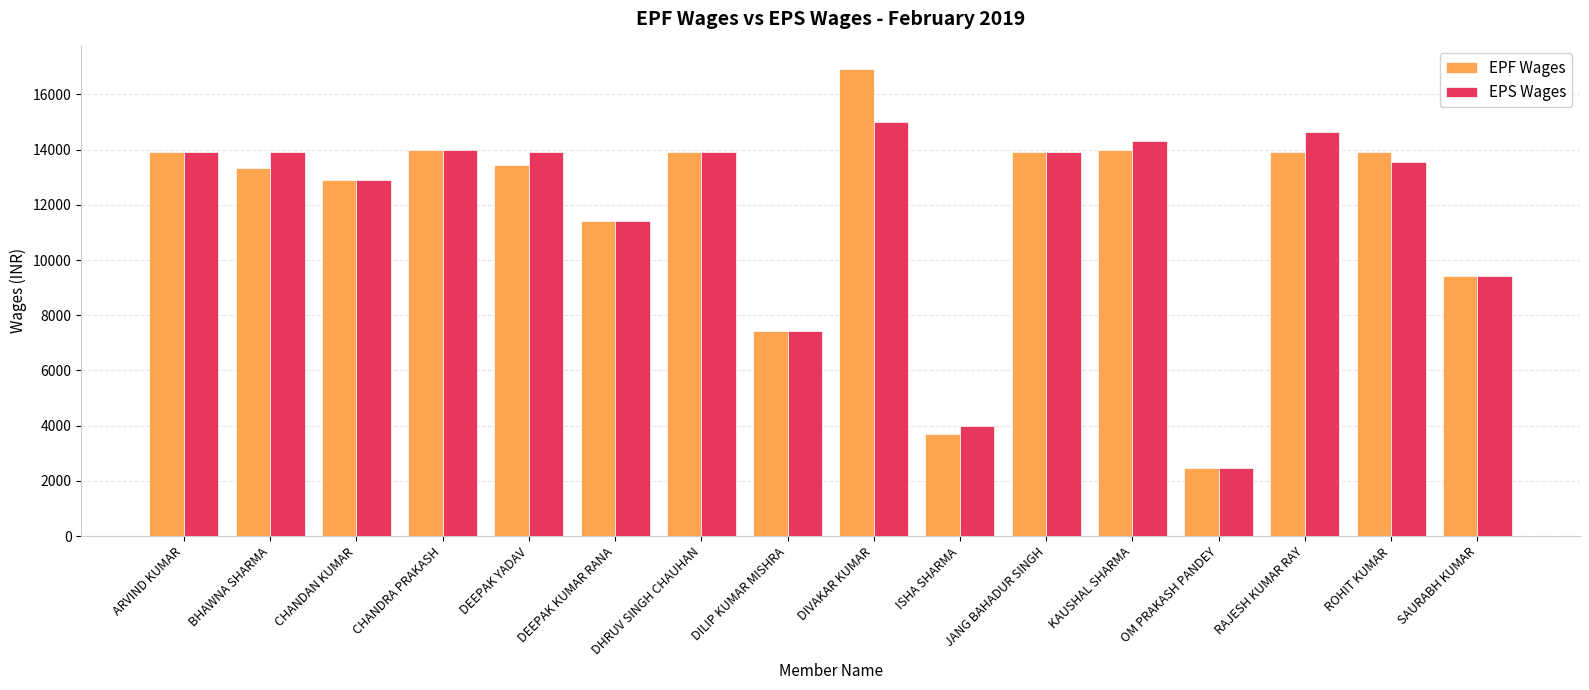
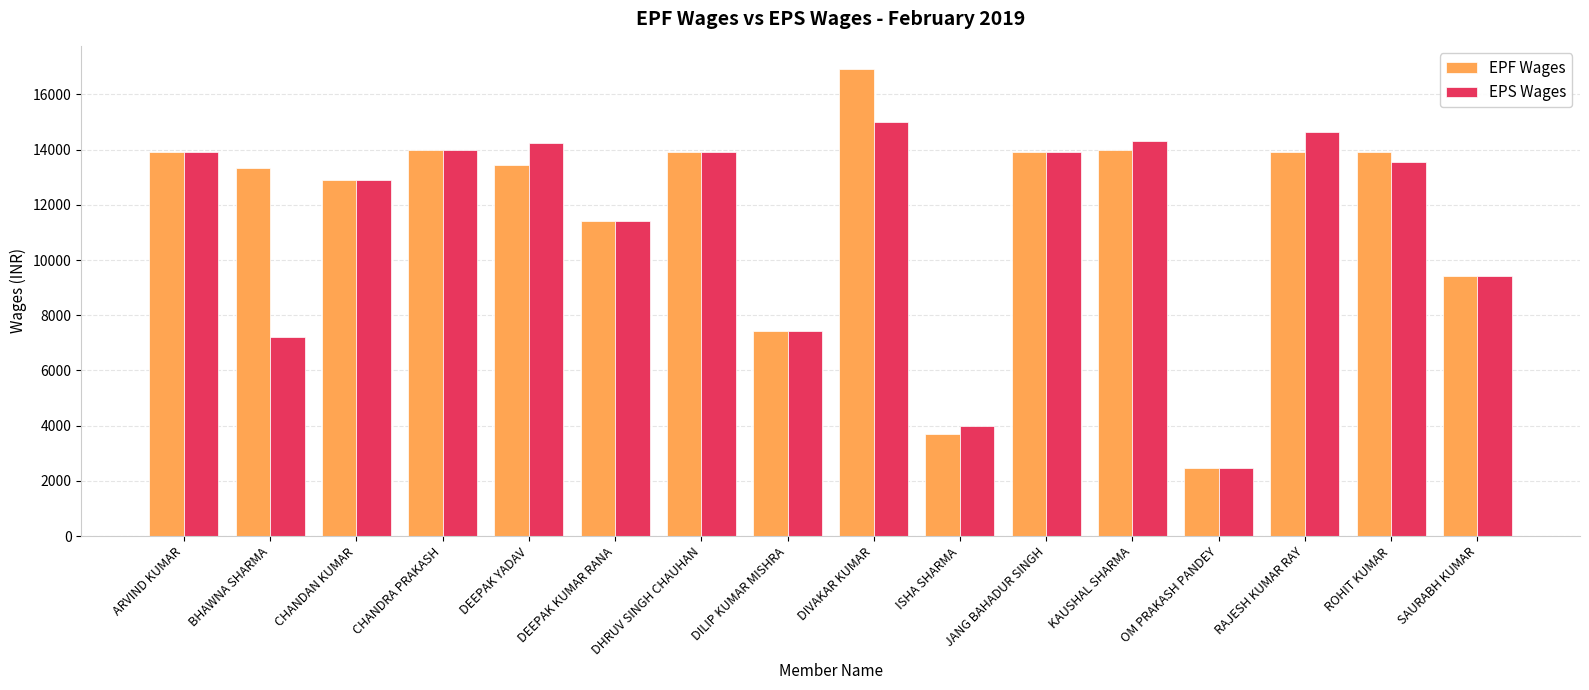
EPS Wages, BHAWNA SHARMA: 13900 -> 7200
EPS Wages, DEEPAK YADAV: 13900 -> 14200
